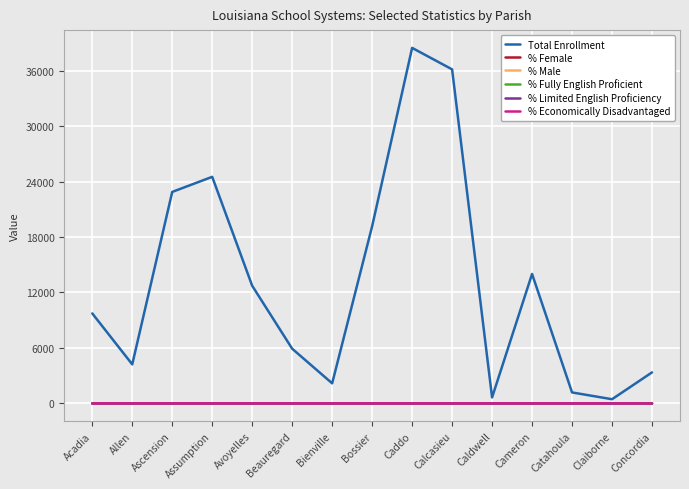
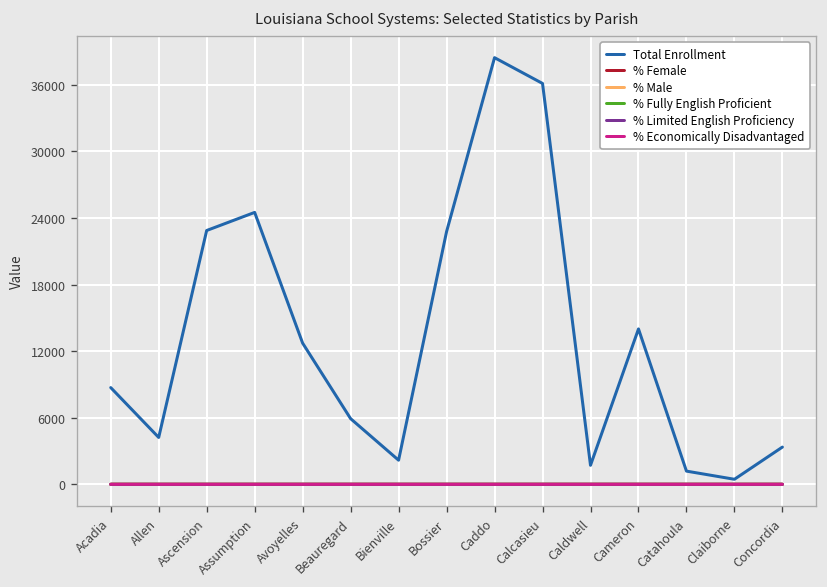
Total Enrollment, Acadia: 10000 -> 9000
Total Enrollment, Bossier: 19000 -> 23000
Total Enrollment, Caldwell: 1000 -> 2000
